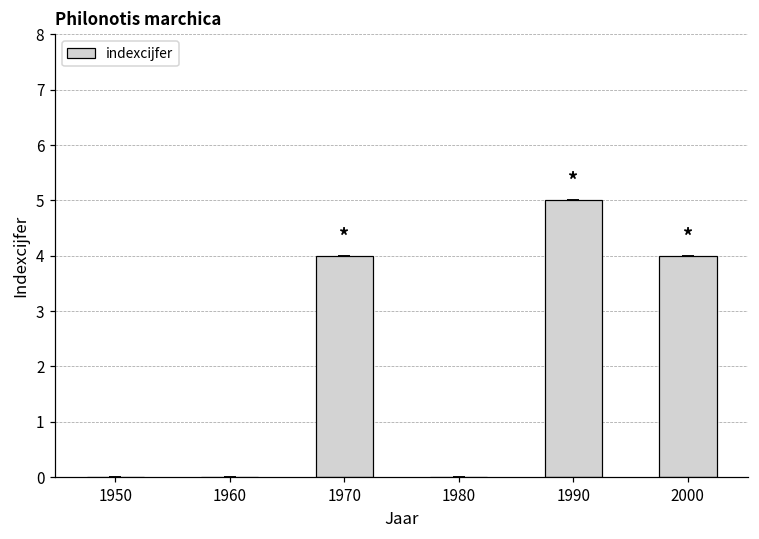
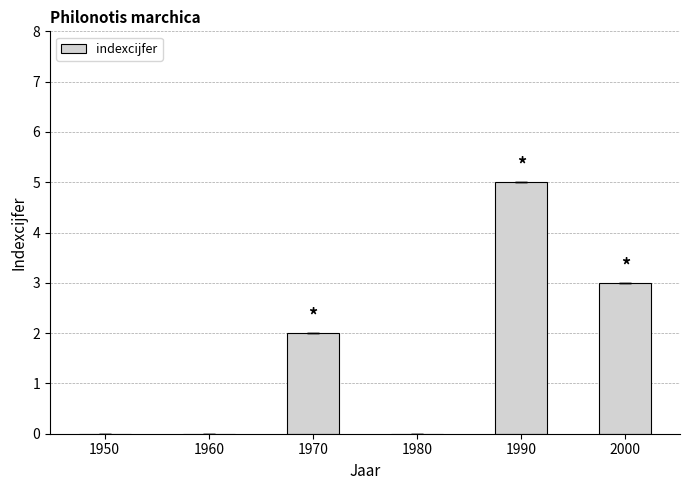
1970: 4 -> 2
2000: 4 -> 3
